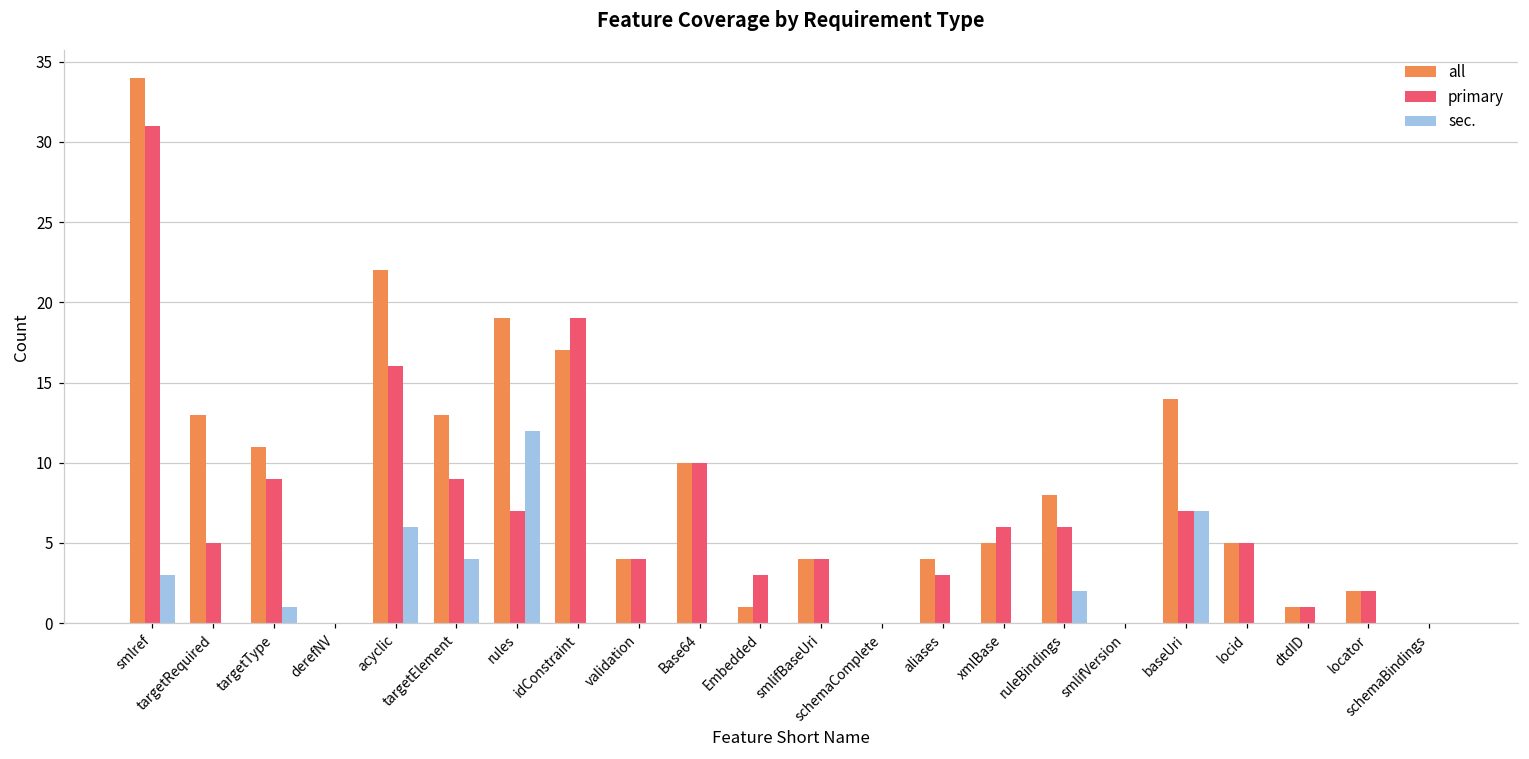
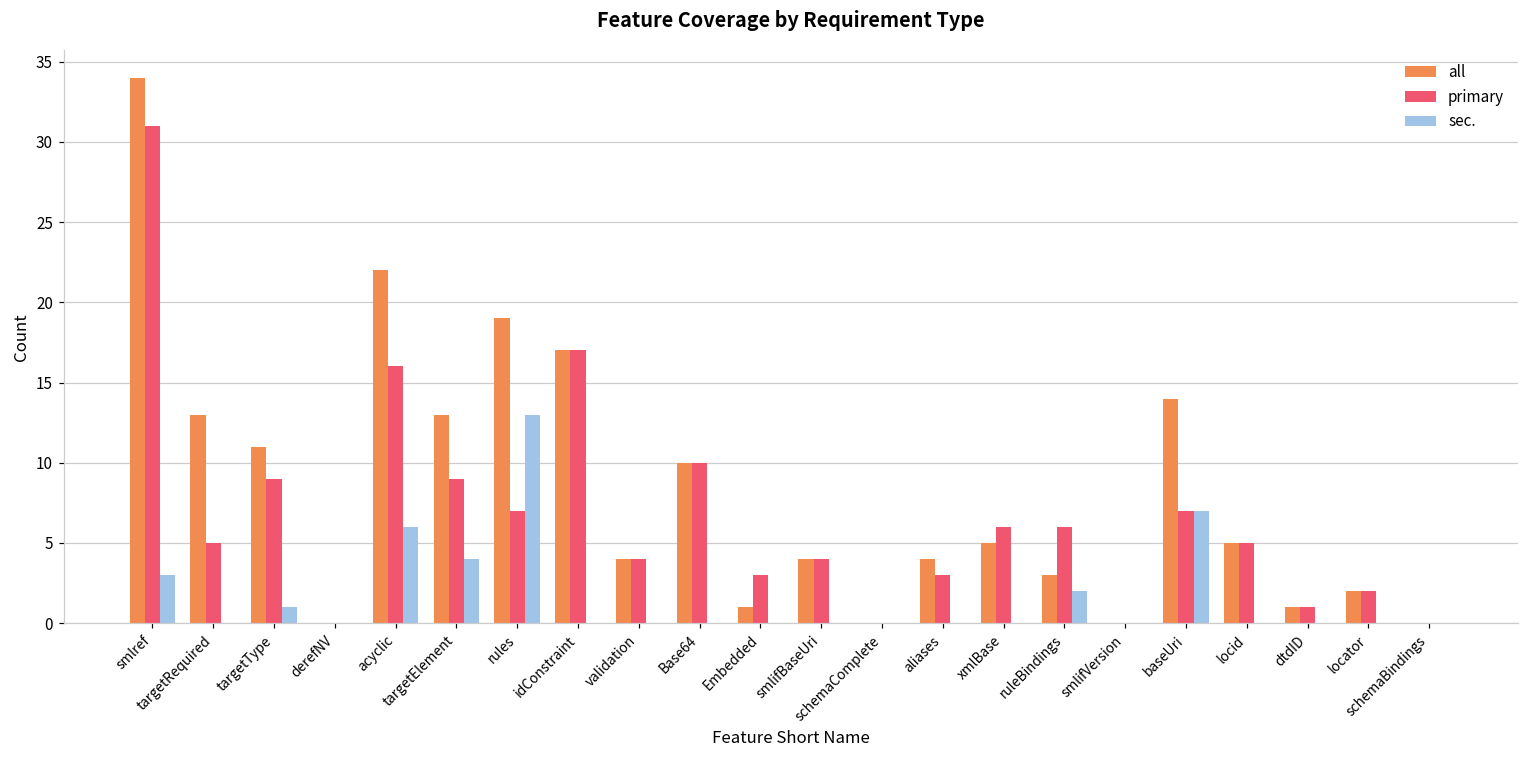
sec., rules: 12 -> 13
primary, idConstraint: 19 -> 17
all, ruleBindings: 8 -> 3
